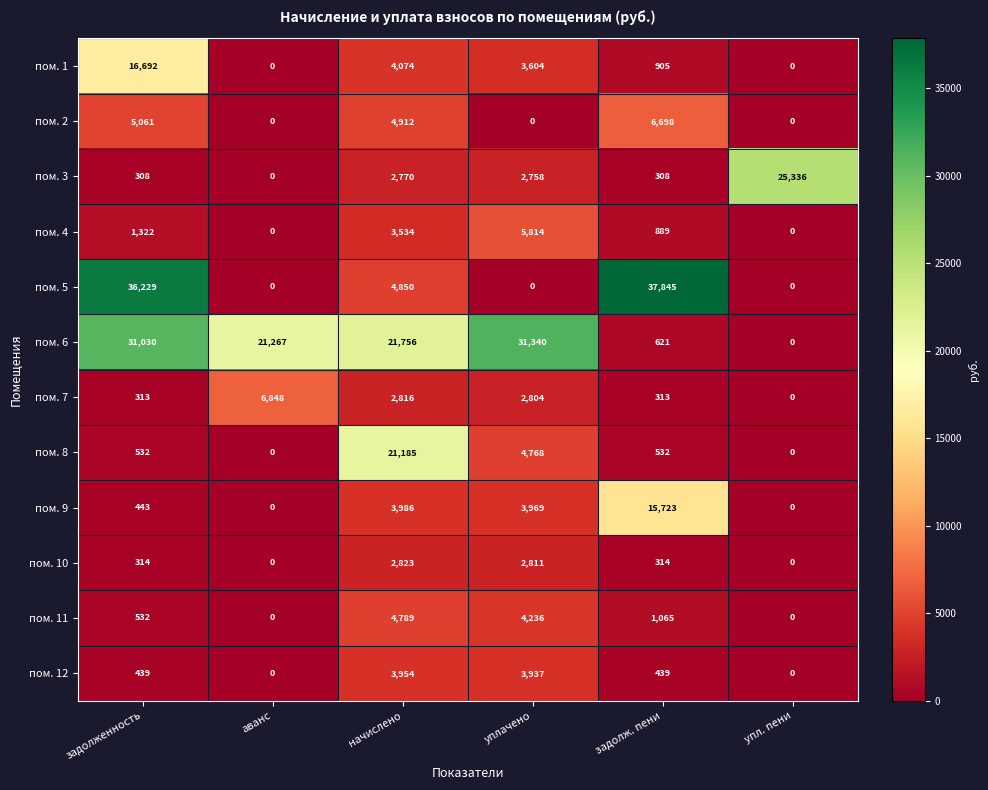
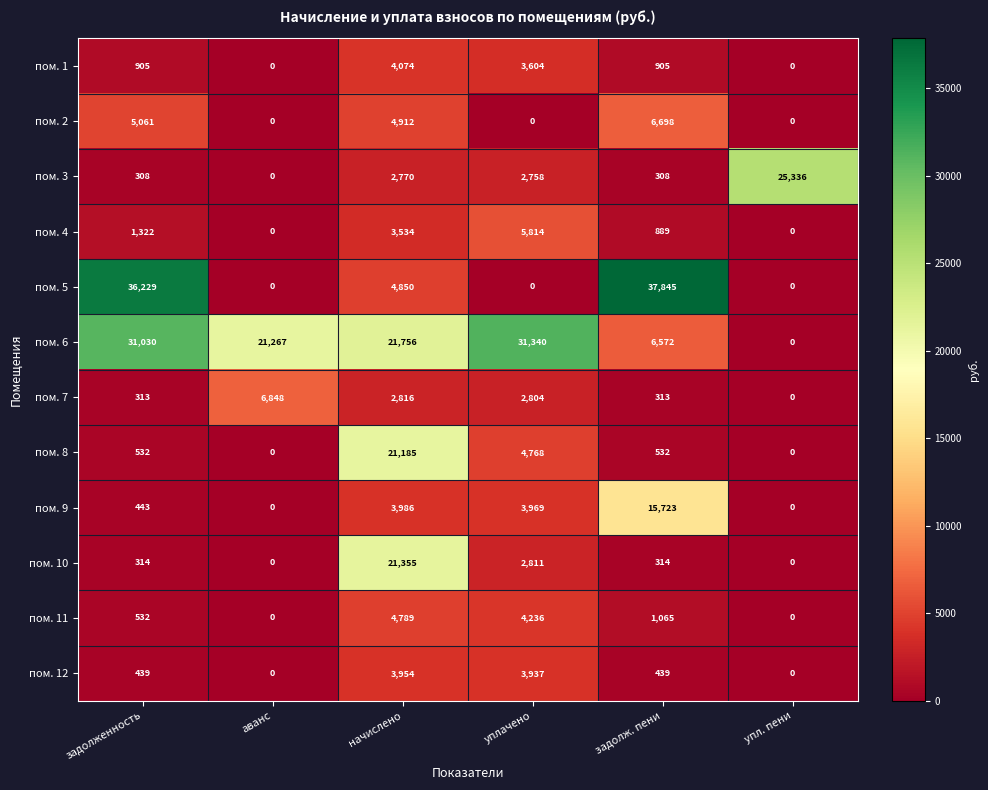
пом. 1, задолженность: 16,692 -> 905
пом. 6, задолж. пени: 621 -> 6,572
пом. 10, начислено: 2,823 -> 21,355
